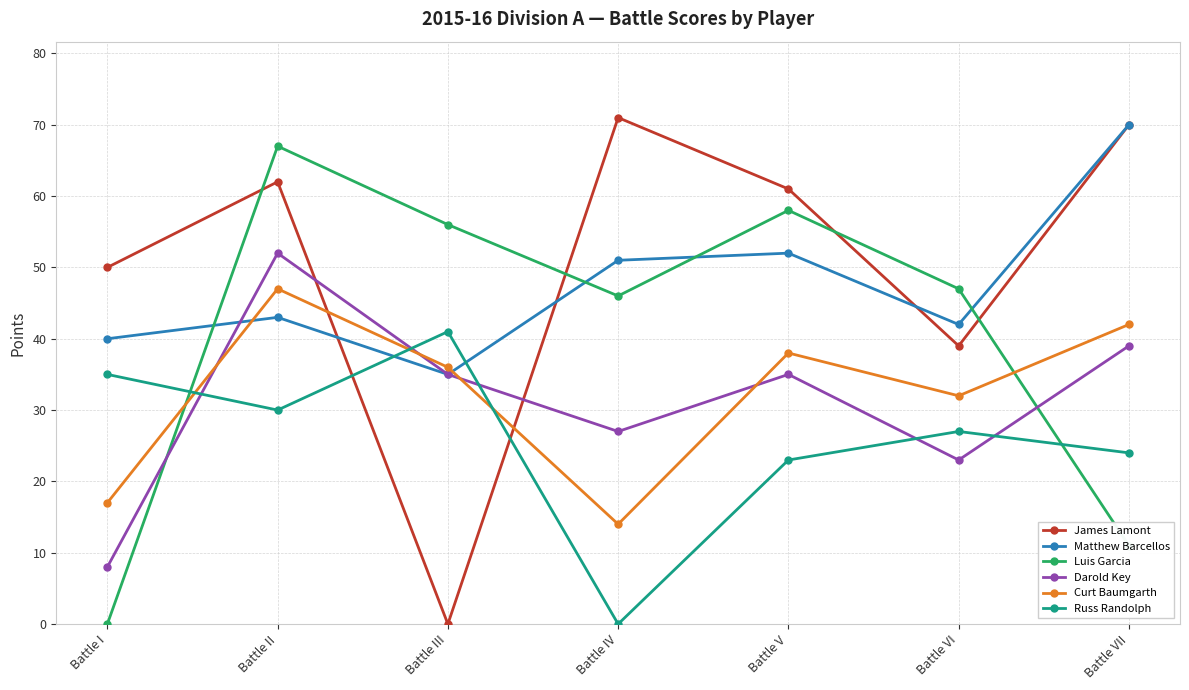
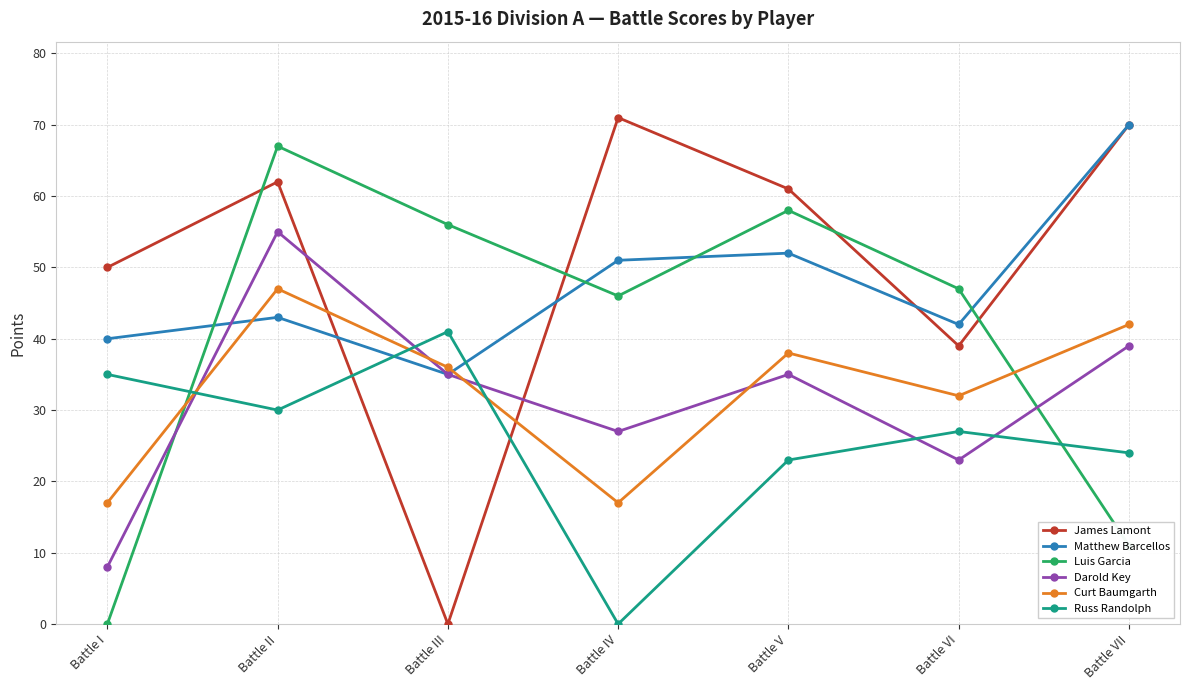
Darold Key, Battle II: 52 -> 55
Curt Baumgarth, Battle IV: 14 -> 17
